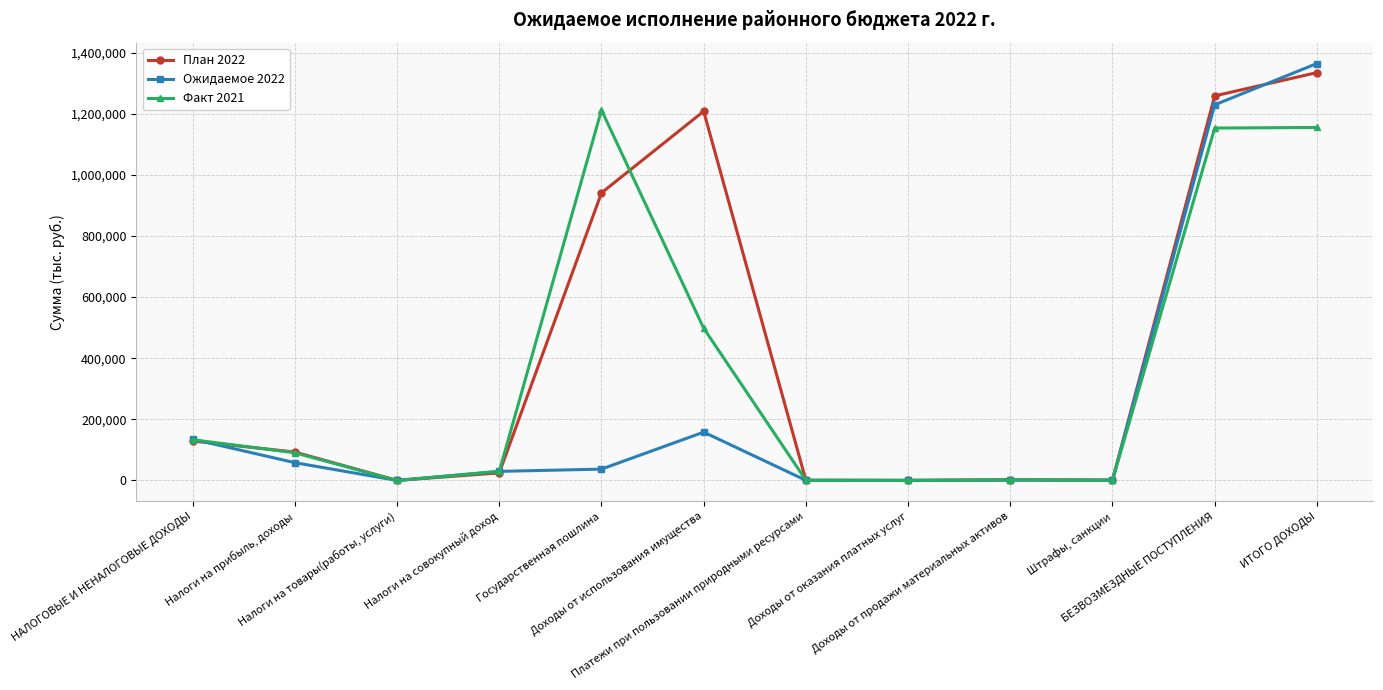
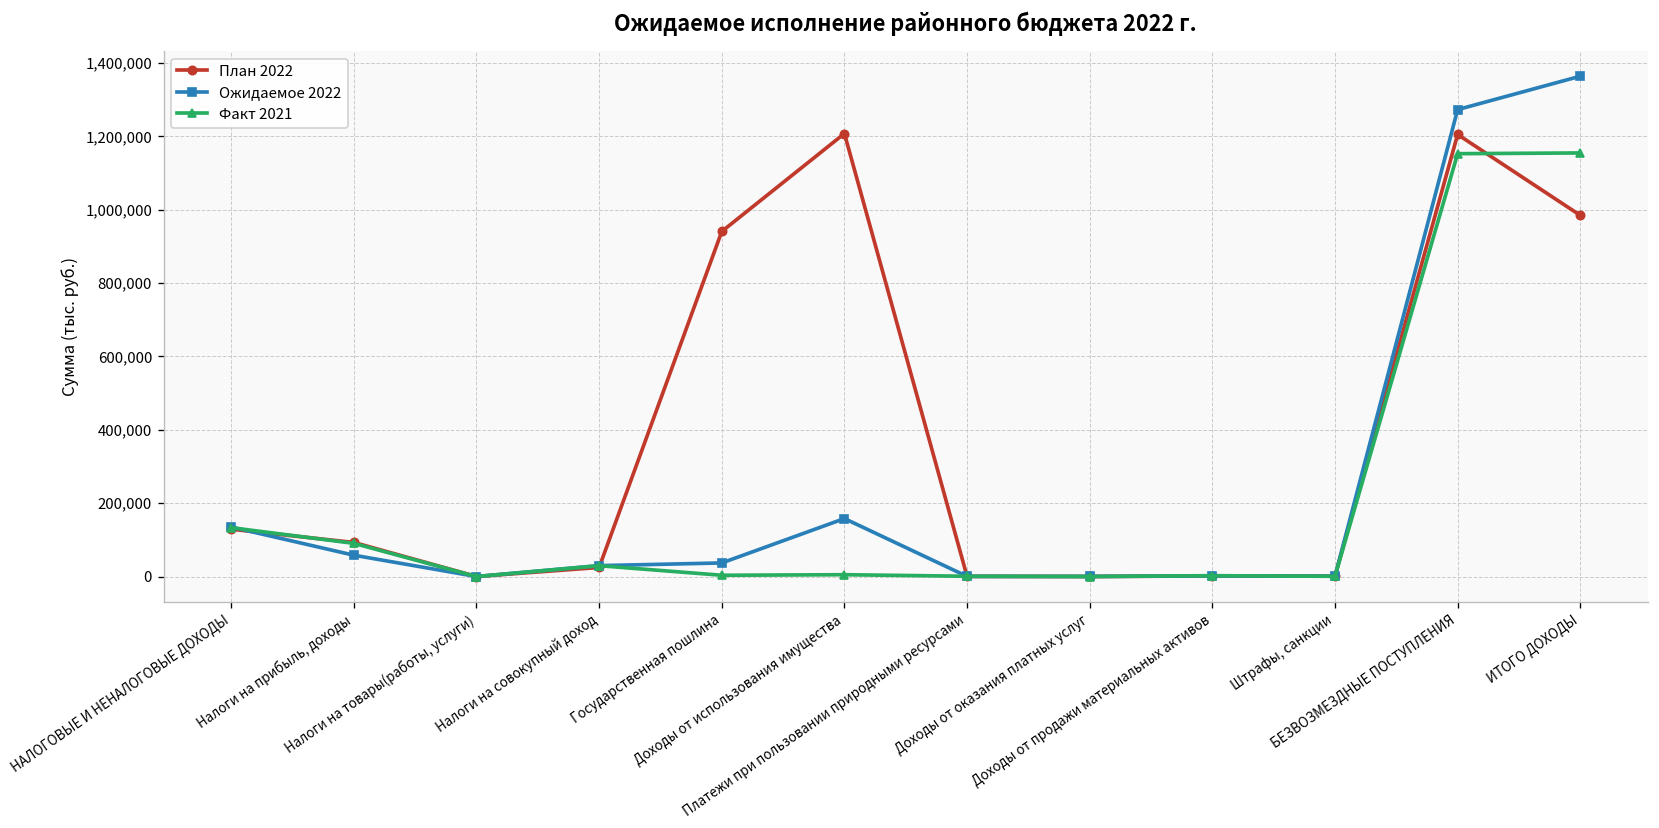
Факт 2021, Государственная пошлина: 1,210,000 -> 0
Факт 2021, Доходы от использования имущества: 500,000 -> 10,000
План 2022, БЕЗВОЗМЕЗДНЫЕ ПОСТУПЛЕНИЯ: 1,260,000 -> 1,210,000
Ожидаемое 2022, БЕЗВОЗМЕЗДНЫЕ ПОСТУПЛЕНИЯ: 1,230,000 -> 1,270,000
План 2022, ИТОГО ДОХОДЫ: 1,330,000 -> 980,000
